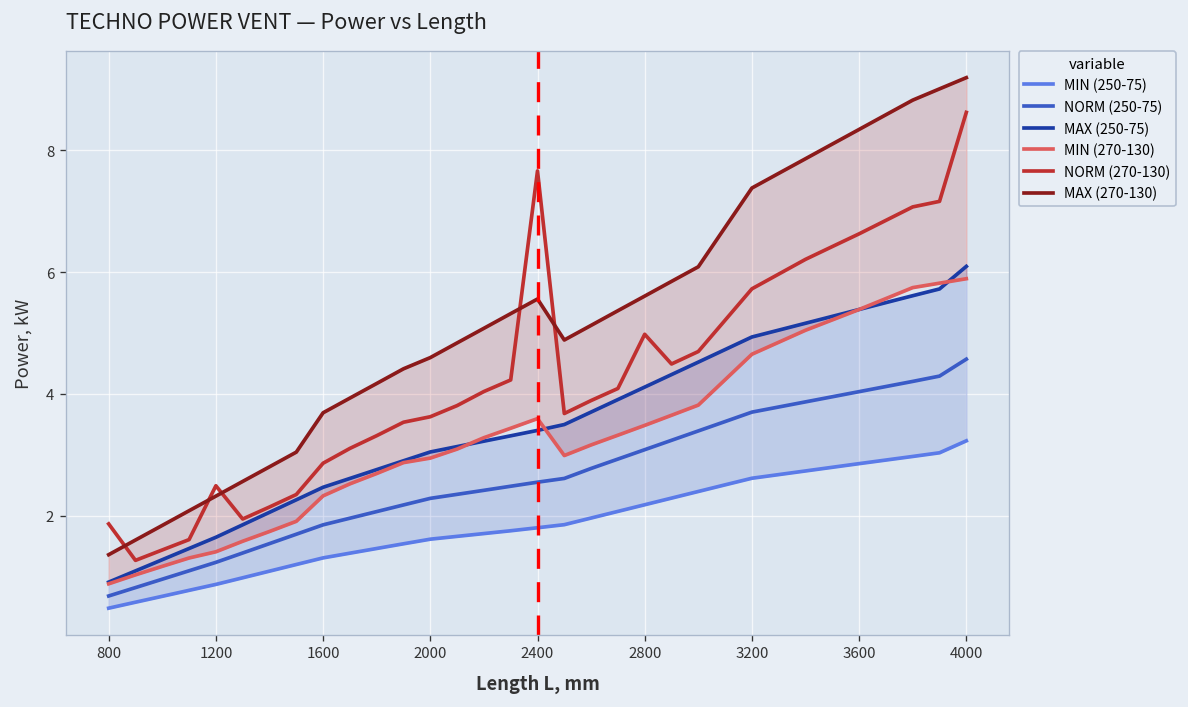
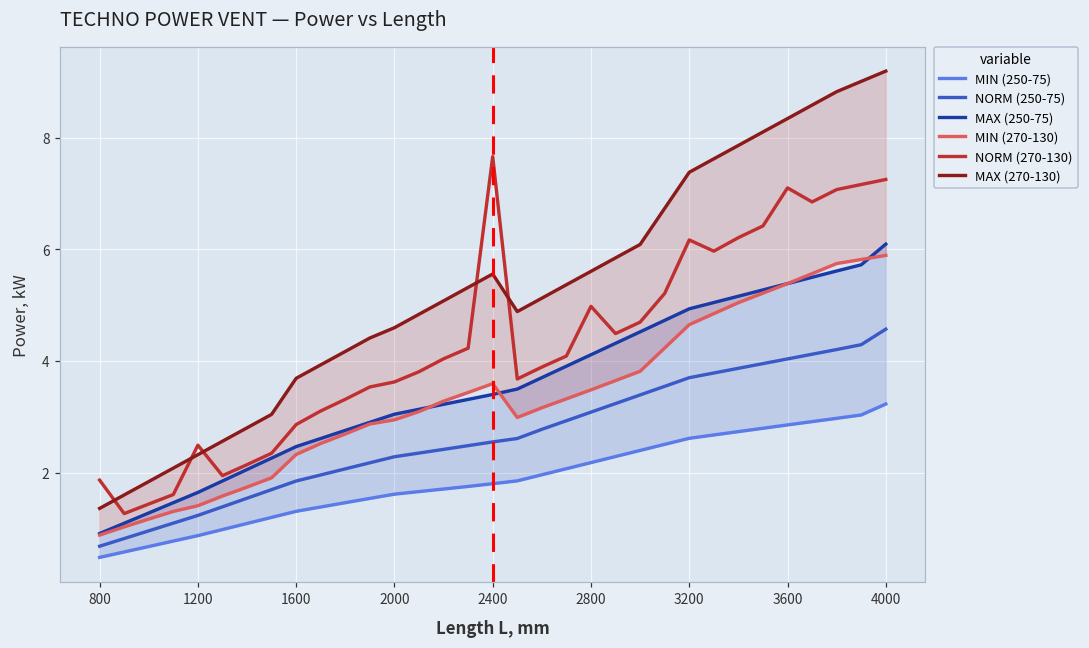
NORM (270-130), 3200: 5.7 -> 6.2
NORM (270-130), 3600: 6.6 -> 7.1
NORM (270-130), 4000: 8.6 -> 7.3
